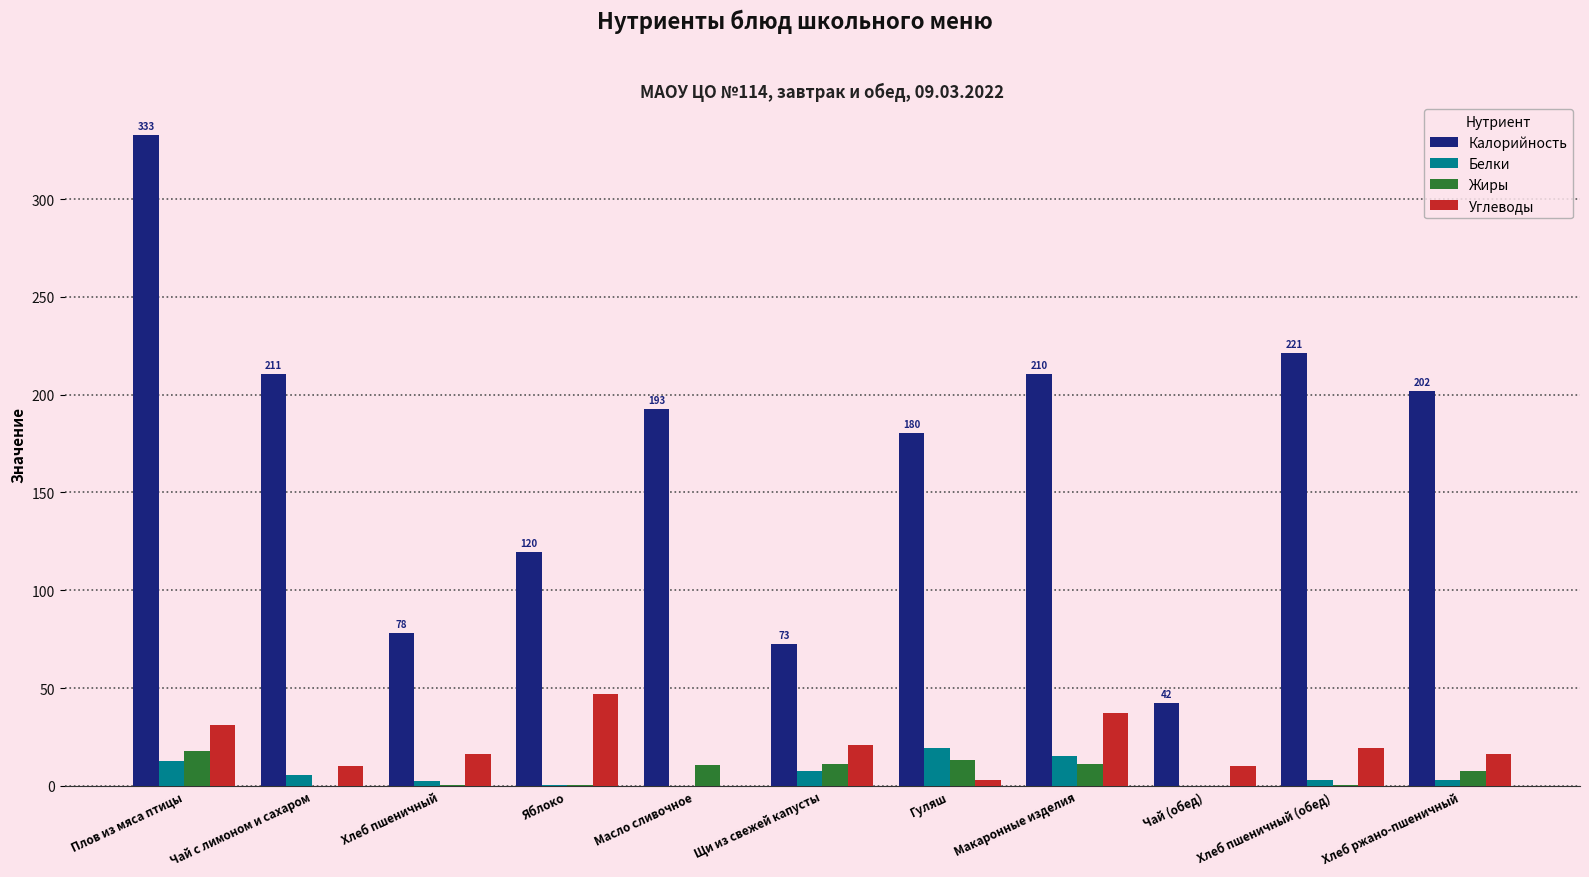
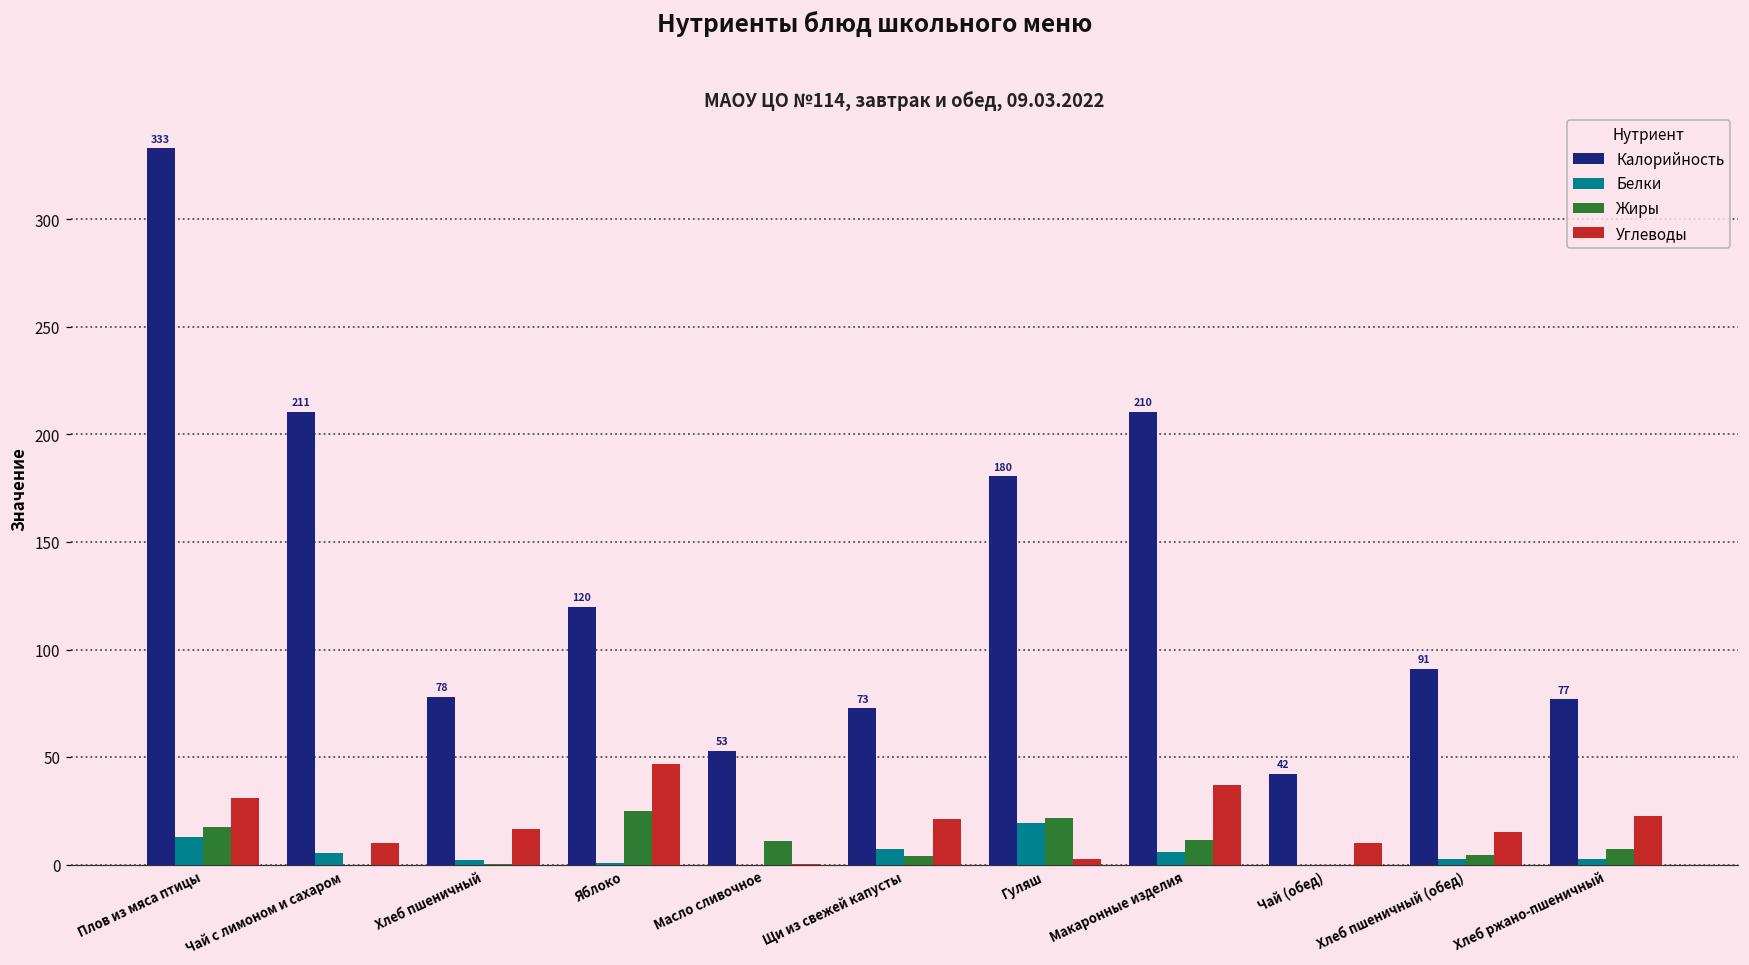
Жиры, Яблоко: 1 -> 25
Калорийность, Масло сливочное: 193 -> 53
Жиры, Щи из свежей капусты: 11 -> 4
Жиры, Гуляш: 13 -> 22
Белки, Макаронные изделия: 15 -> 6
Калорийность, Хлеб пшеничный (обед): 221 -> 91
Жиры, Хлеб пшеничный (обед): 0 -> 4
Углеводы, Хлеб пшеничный (обед): 19 -> 15
Калорийность, Хлеб ржано-пшеничный: 202 -> 77
Углеводы, Хлеб ржано-пшеничный: 16 -> 23
